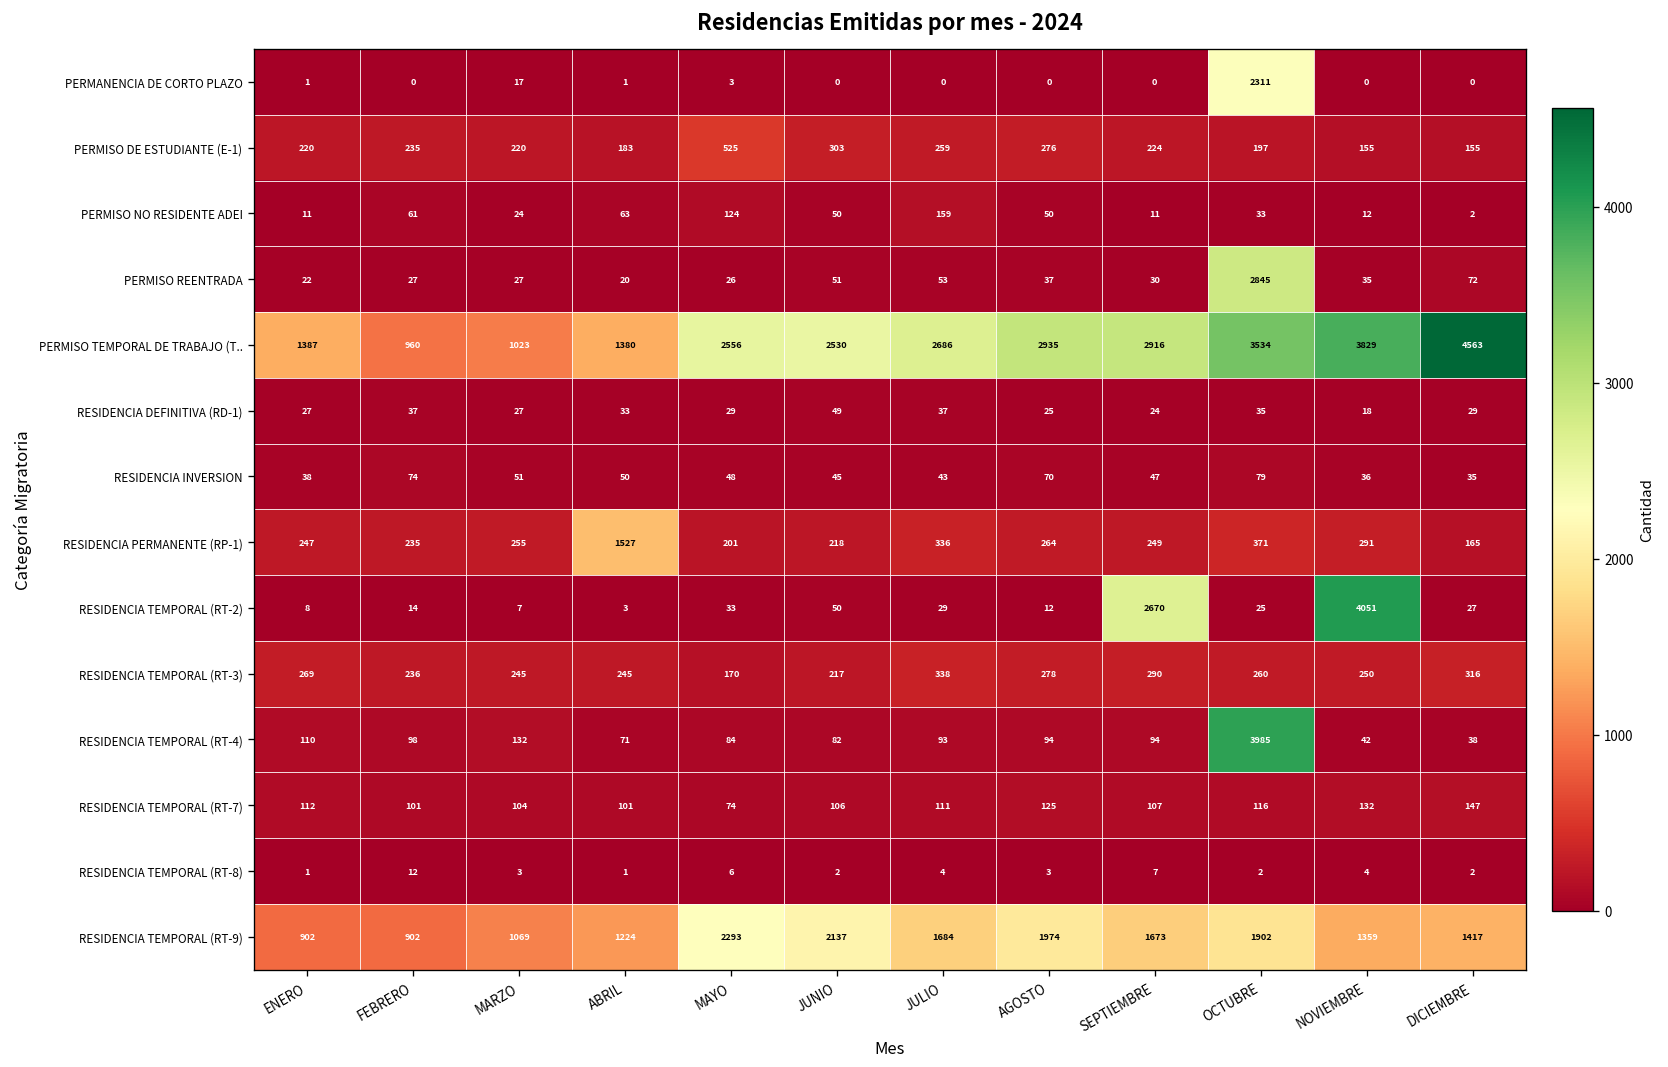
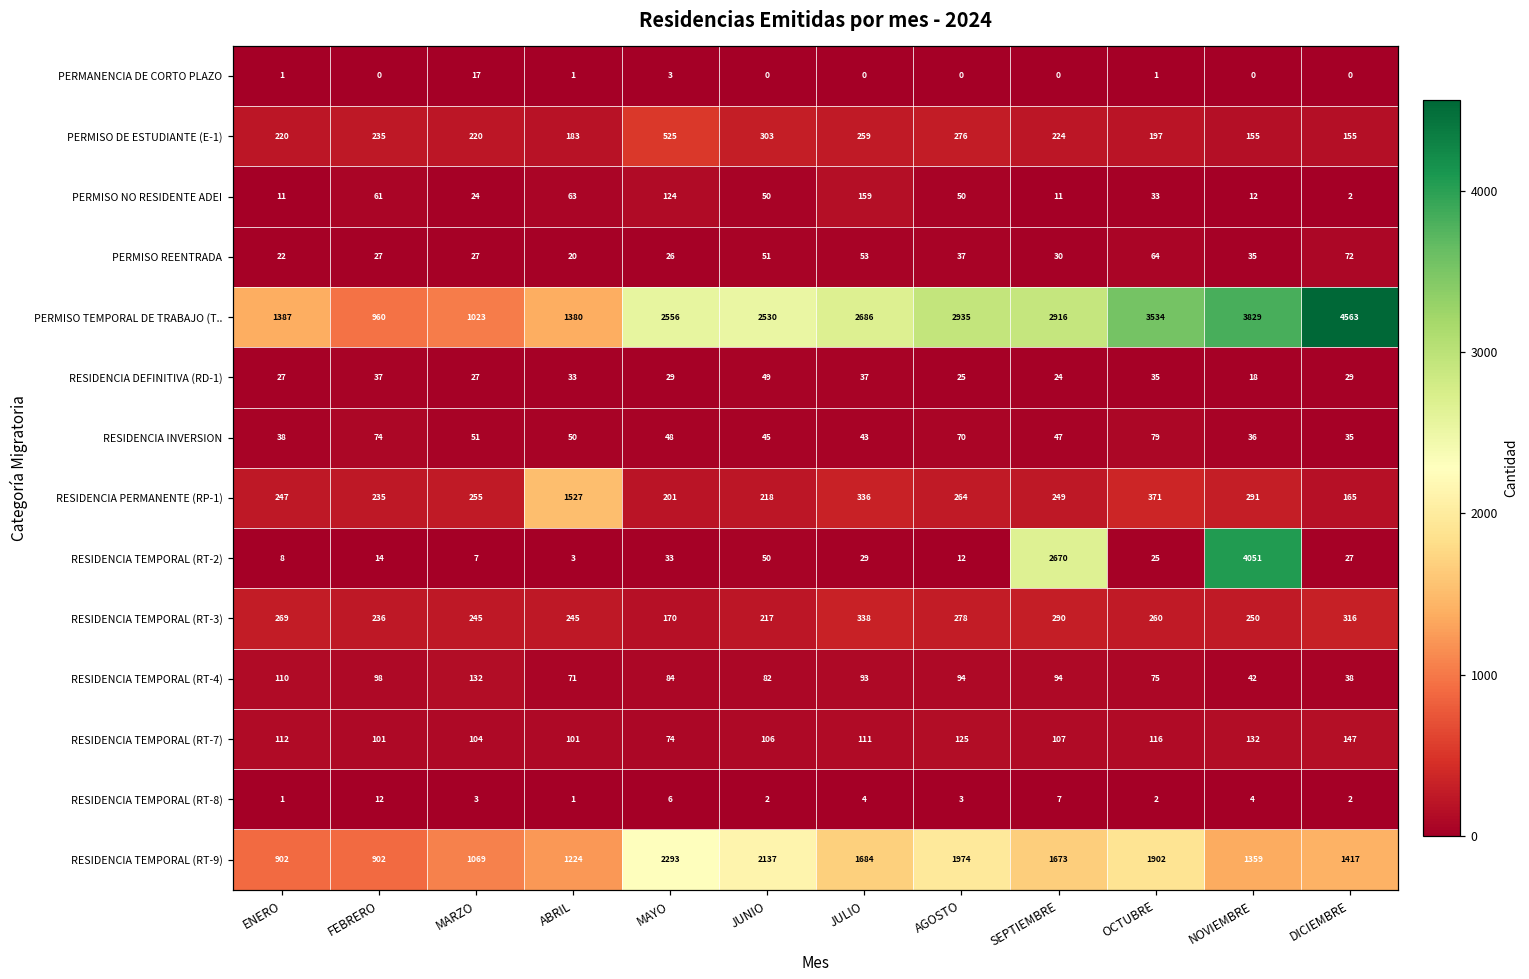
PERMANENCIA DE CORTO PLAZO, OCTUBRE: 2311 -> 1
PERMISO REENTRADA, OCTUBRE: 2845 -> 64
RESIDENCIA TEMPORAL (RT-4), OCTUBRE: 3985 -> 75
